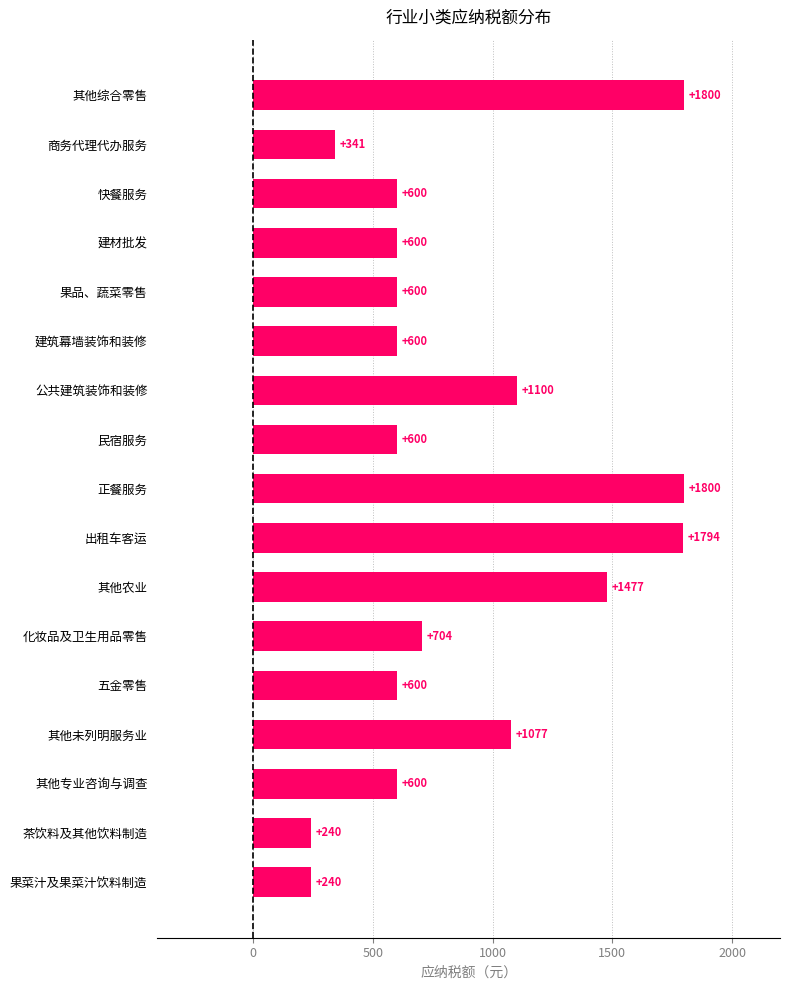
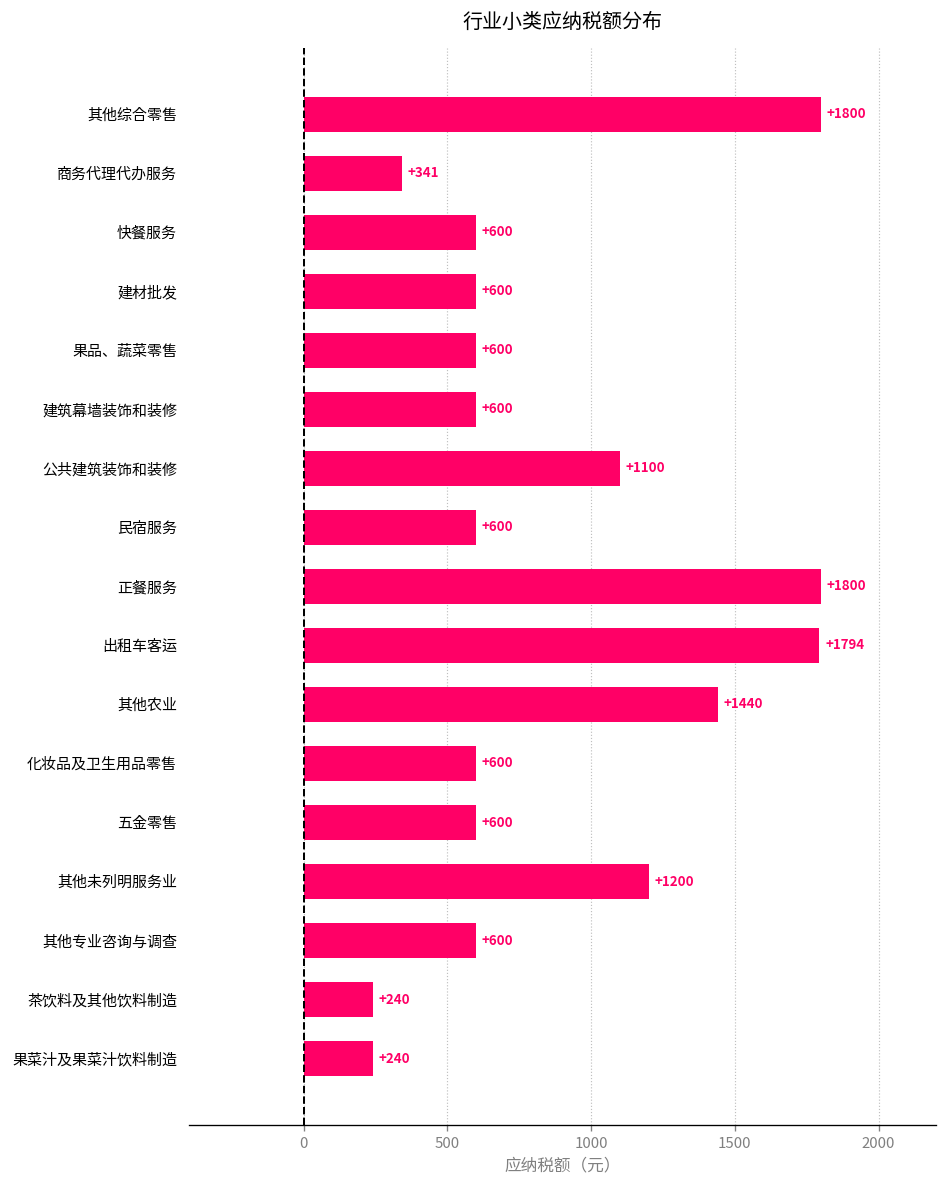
其他农业: +1477 -> +1440
化妆品及卫生用品零售: +704 -> +600
其他未列明服务业: +1077 -> +1200
